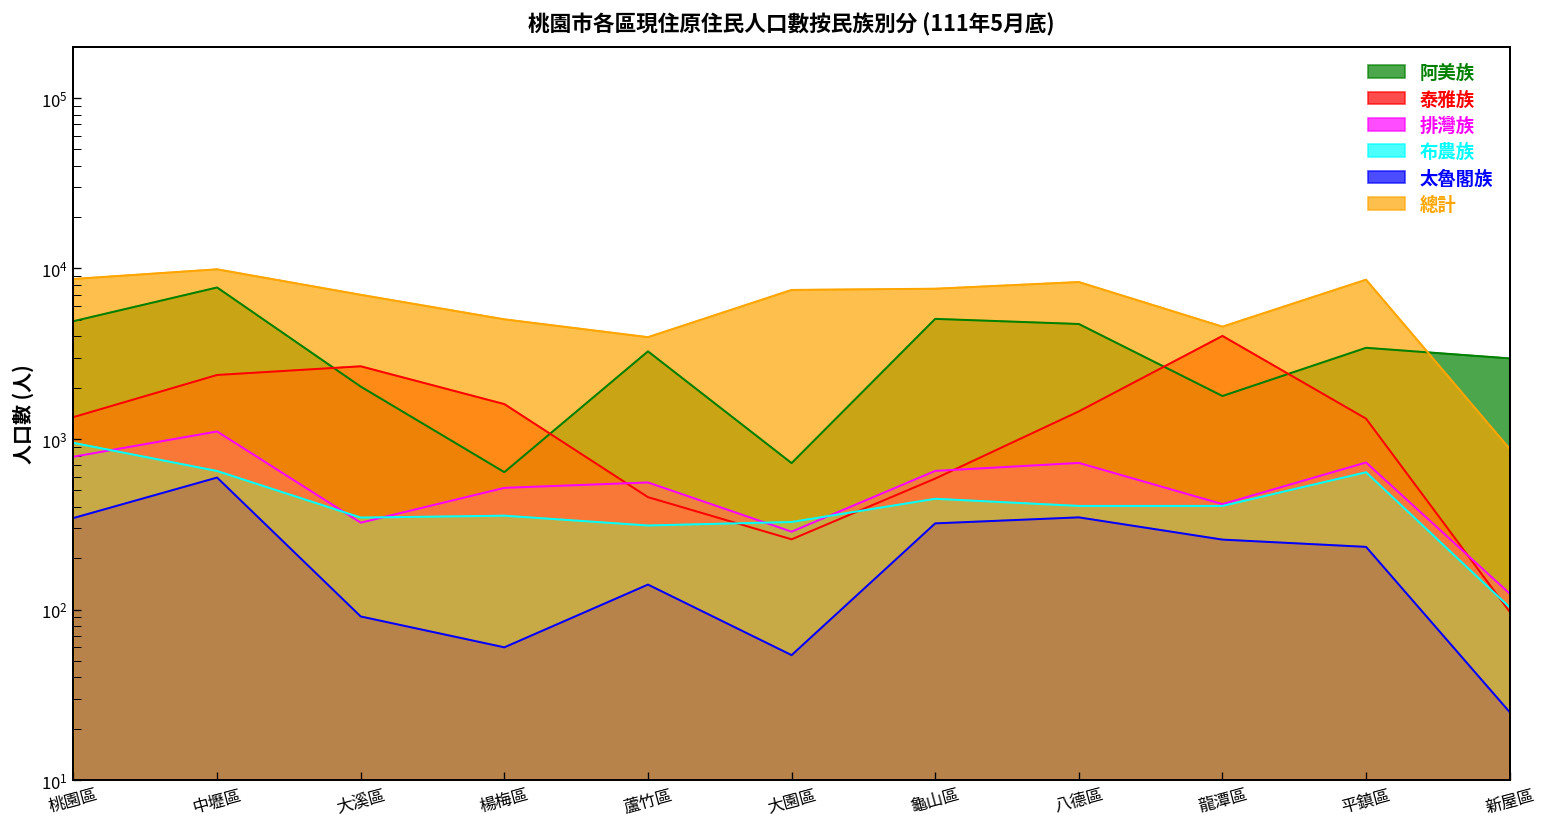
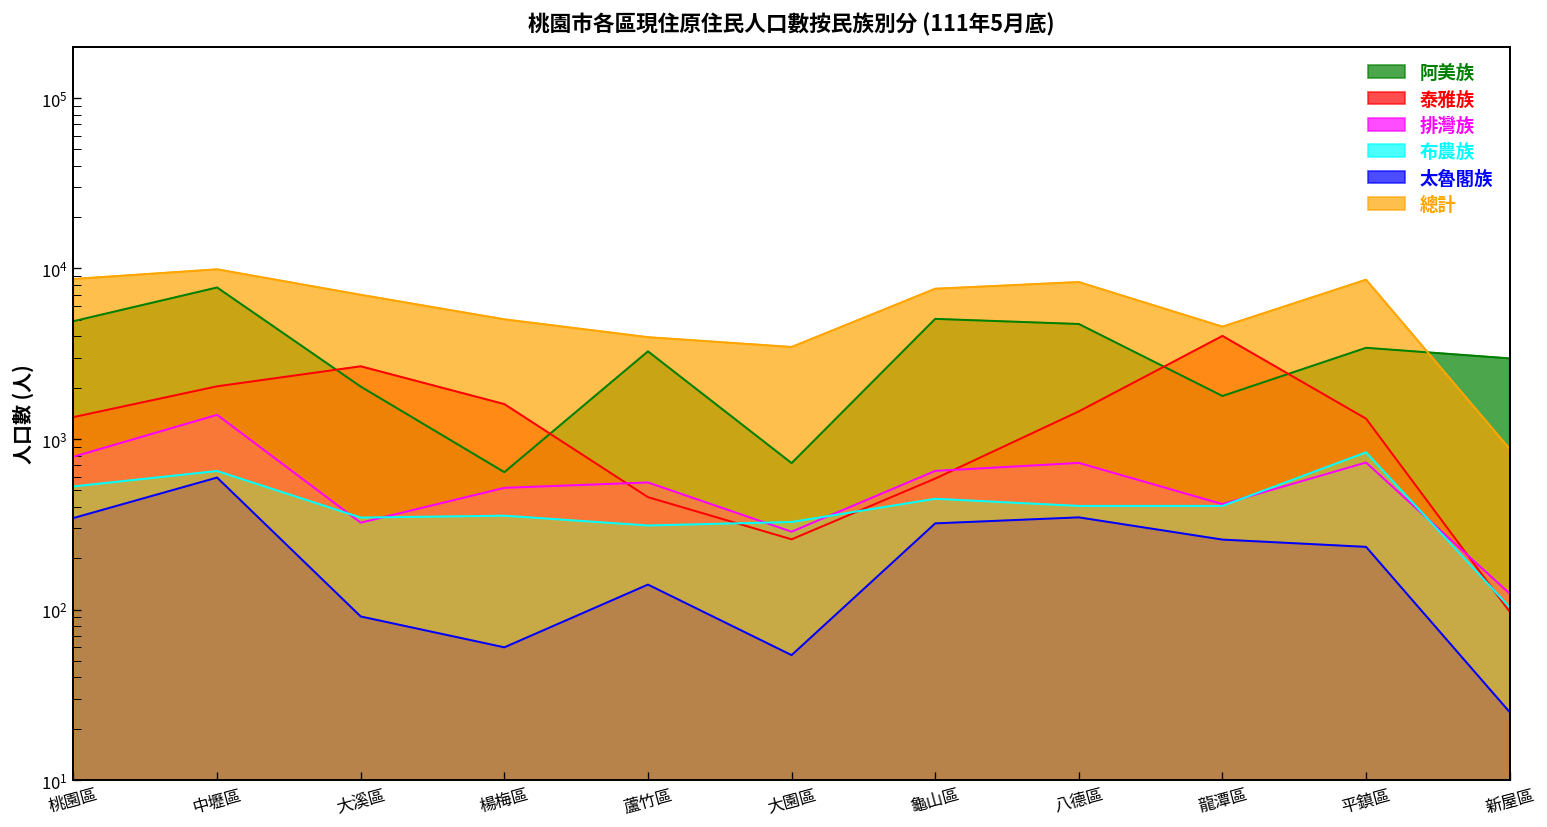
布農族, 桃園區: 900 -> 530
泰雅族, 中壢區: 2400 -> 2000
排灣族, 中壢區: 1100 -> 1400
總計, 大園區: 7000 -> 3500
布農族, 平鎮區: 600 -> 800
